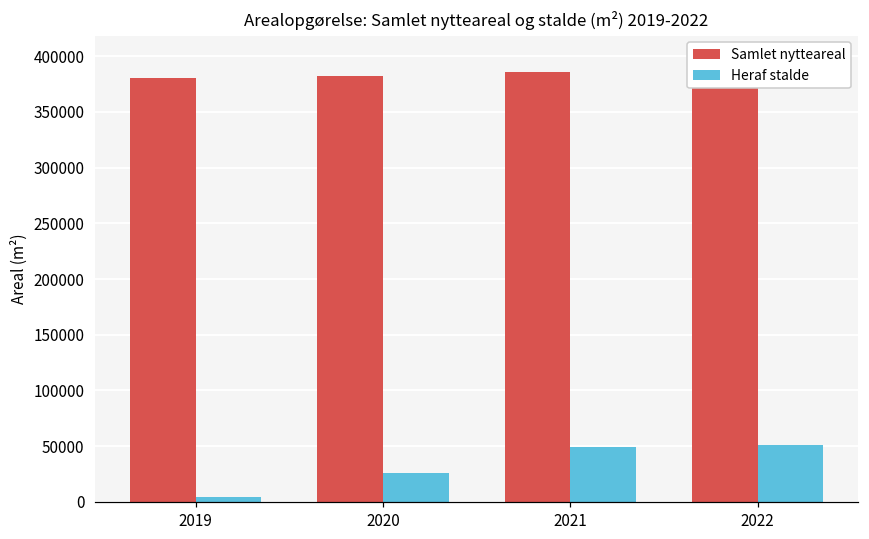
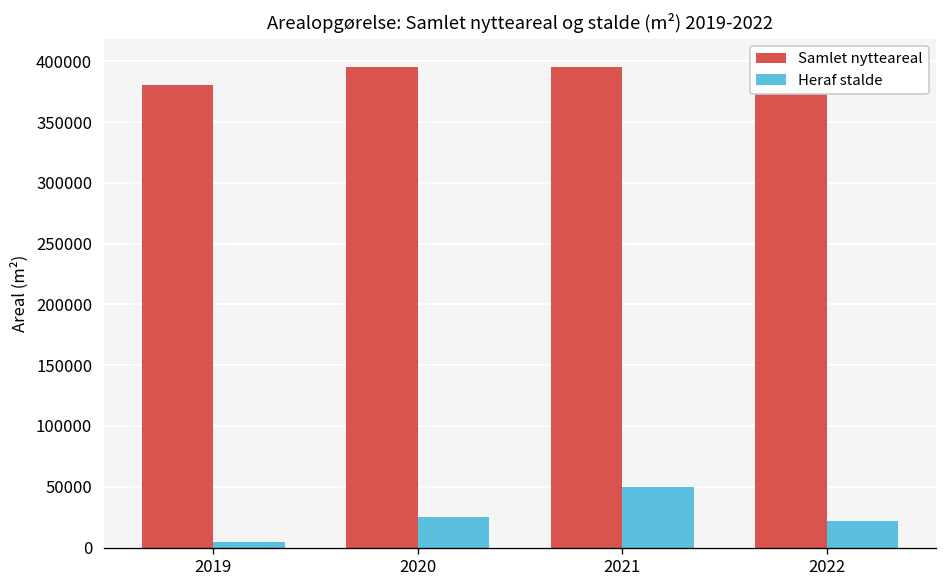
Samlet nytteareal, 2020: 382000 -> 396000
Samlet nytteareal, 2021: 386000 -> 396000
Heraf stalde, 2022: 51000 -> 22000
